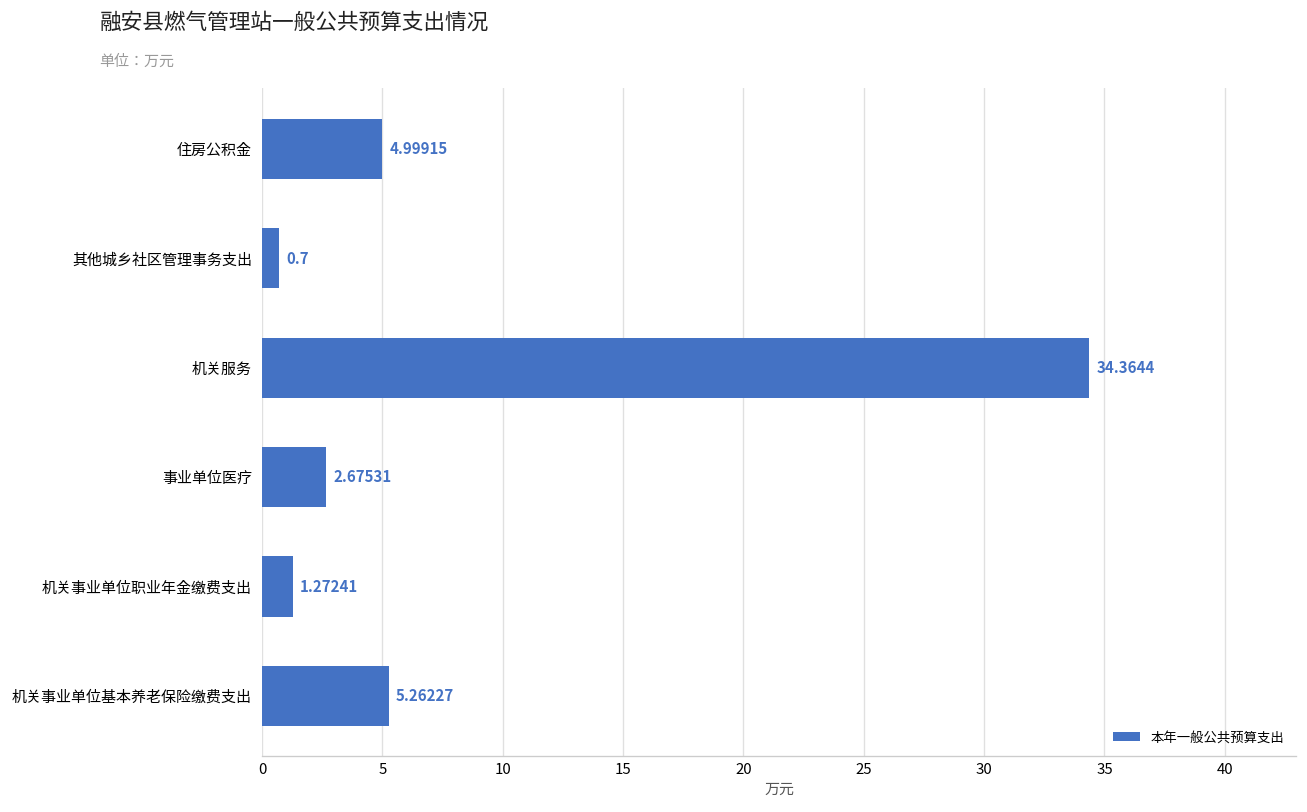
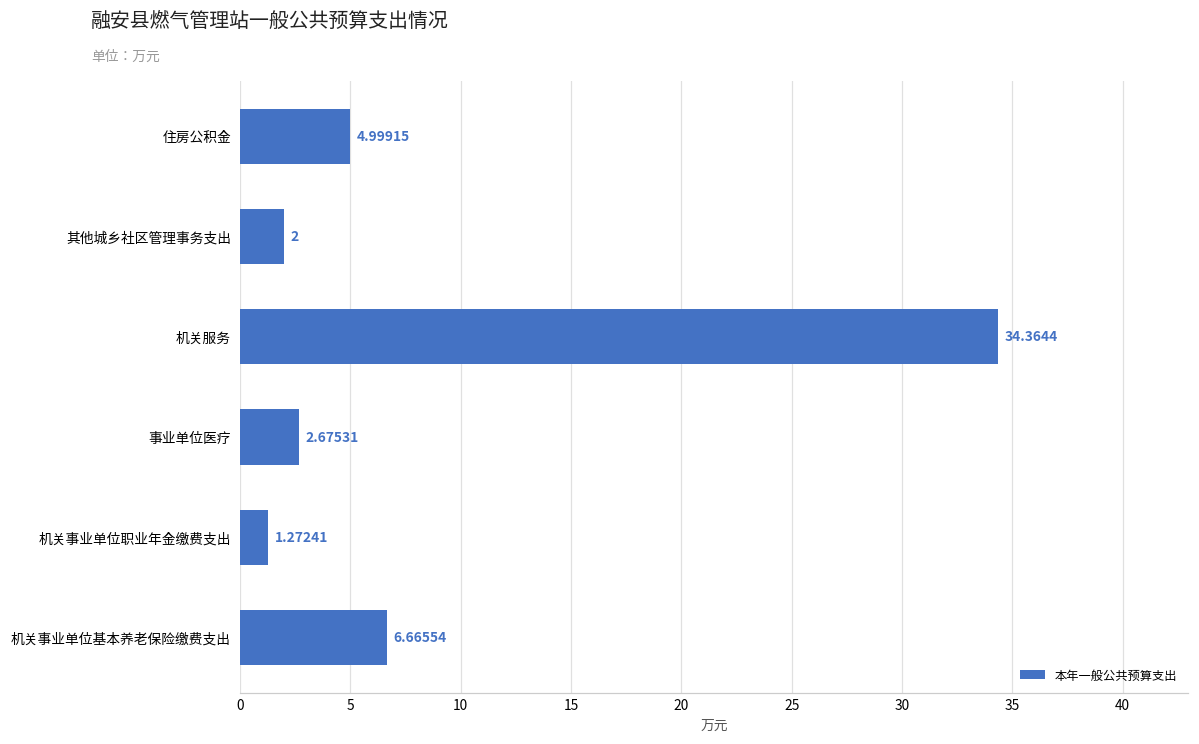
其他城乡社区管理事务支出: 0.7 -> 2
机关事业单位基本养老保险缴费支出: 5.26227 -> 6.66554
